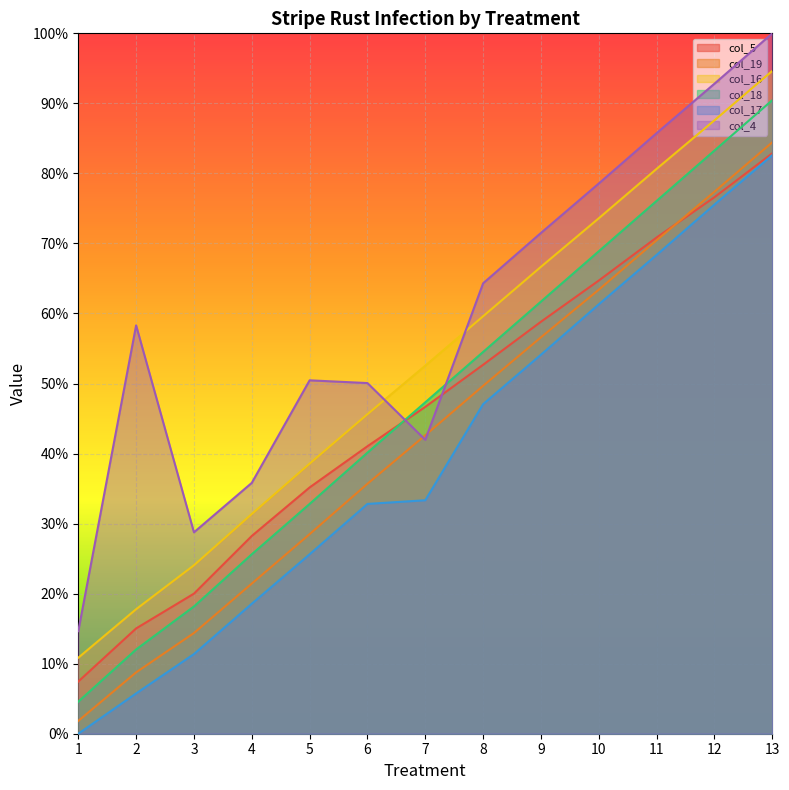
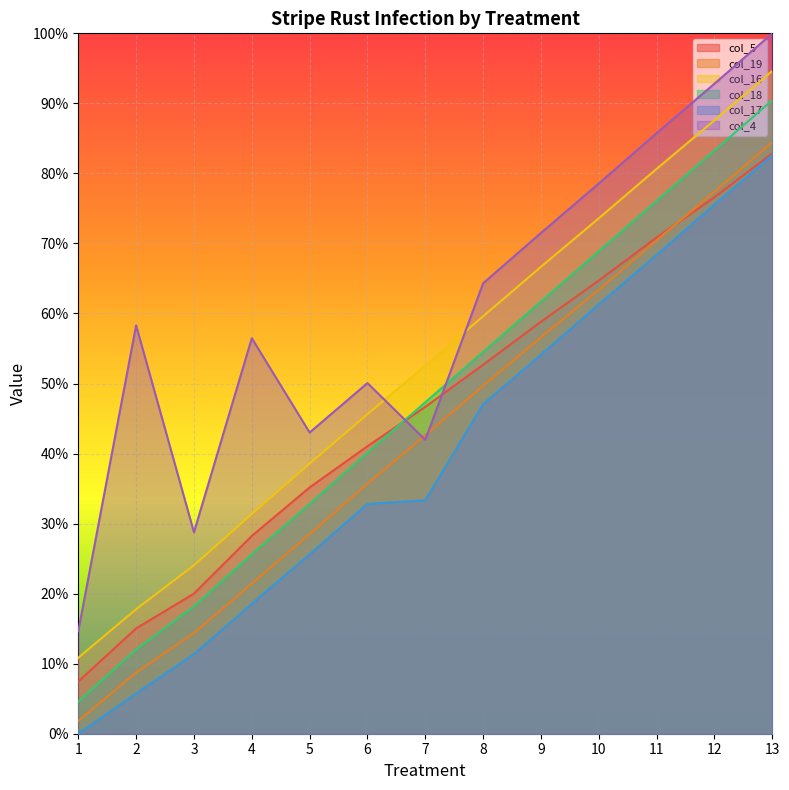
col_4, 4: 36% -> 56%
col_4, 5: 50% -> 43%
